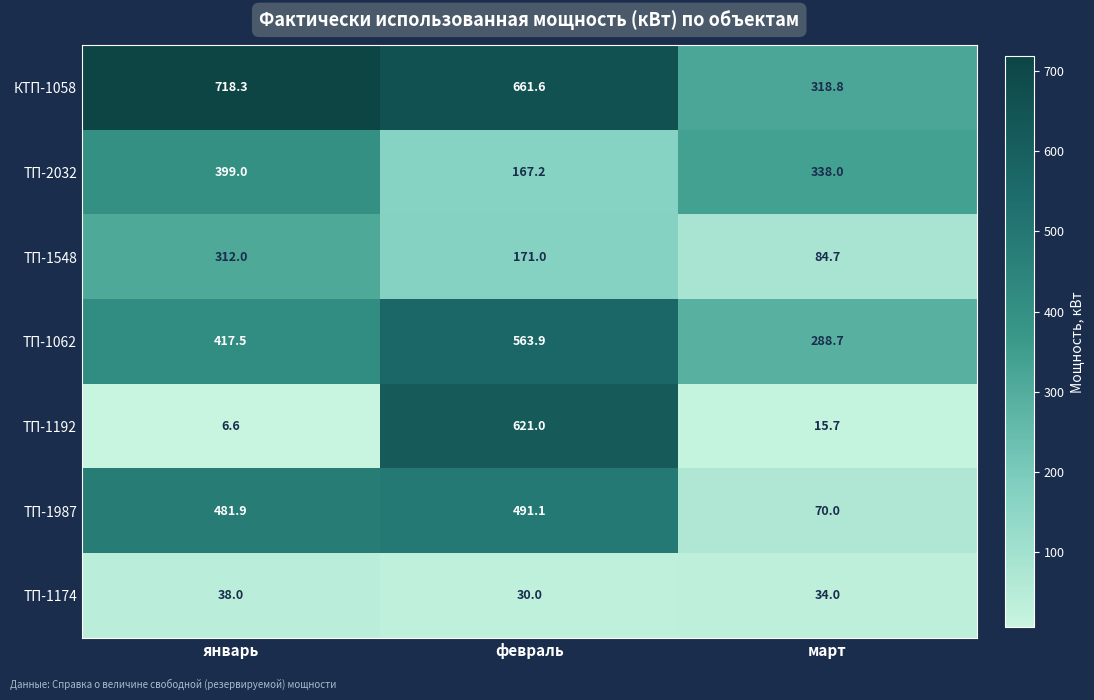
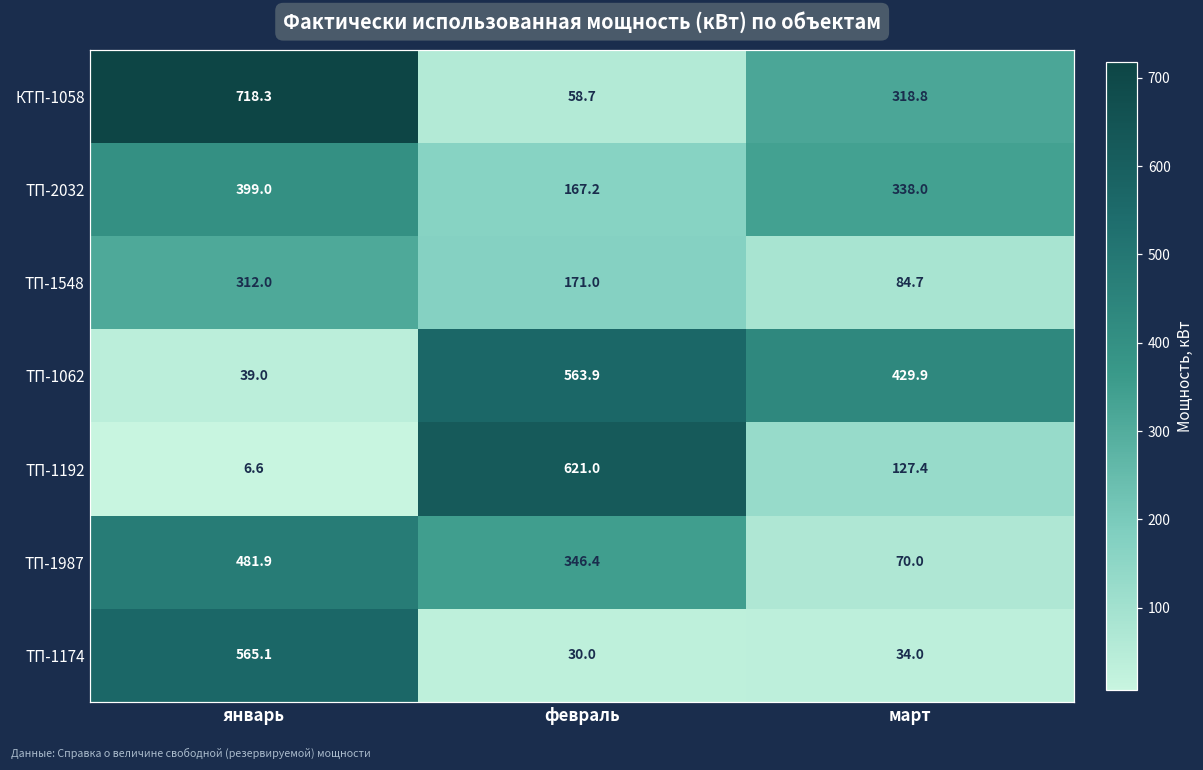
КТП-1058, февраль: 661.6 -> 58.7
ТП-1062, январь: 417.5 -> 39.0
ТП-1062, март: 288.7 -> 429.9
ТП-1192, март: 15.7 -> 127.4
ТП-1987, февраль: 491.1 -> 346.4
ТП-1174, январь: 38.0 -> 565.1
